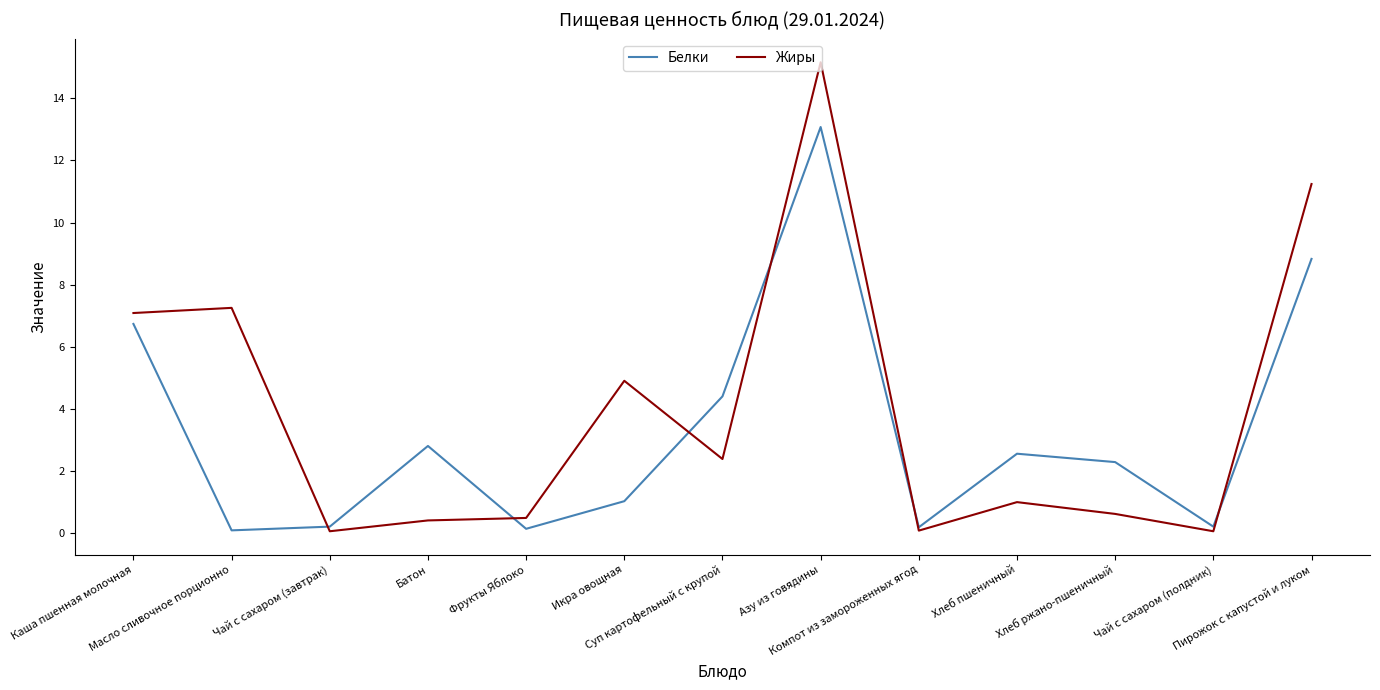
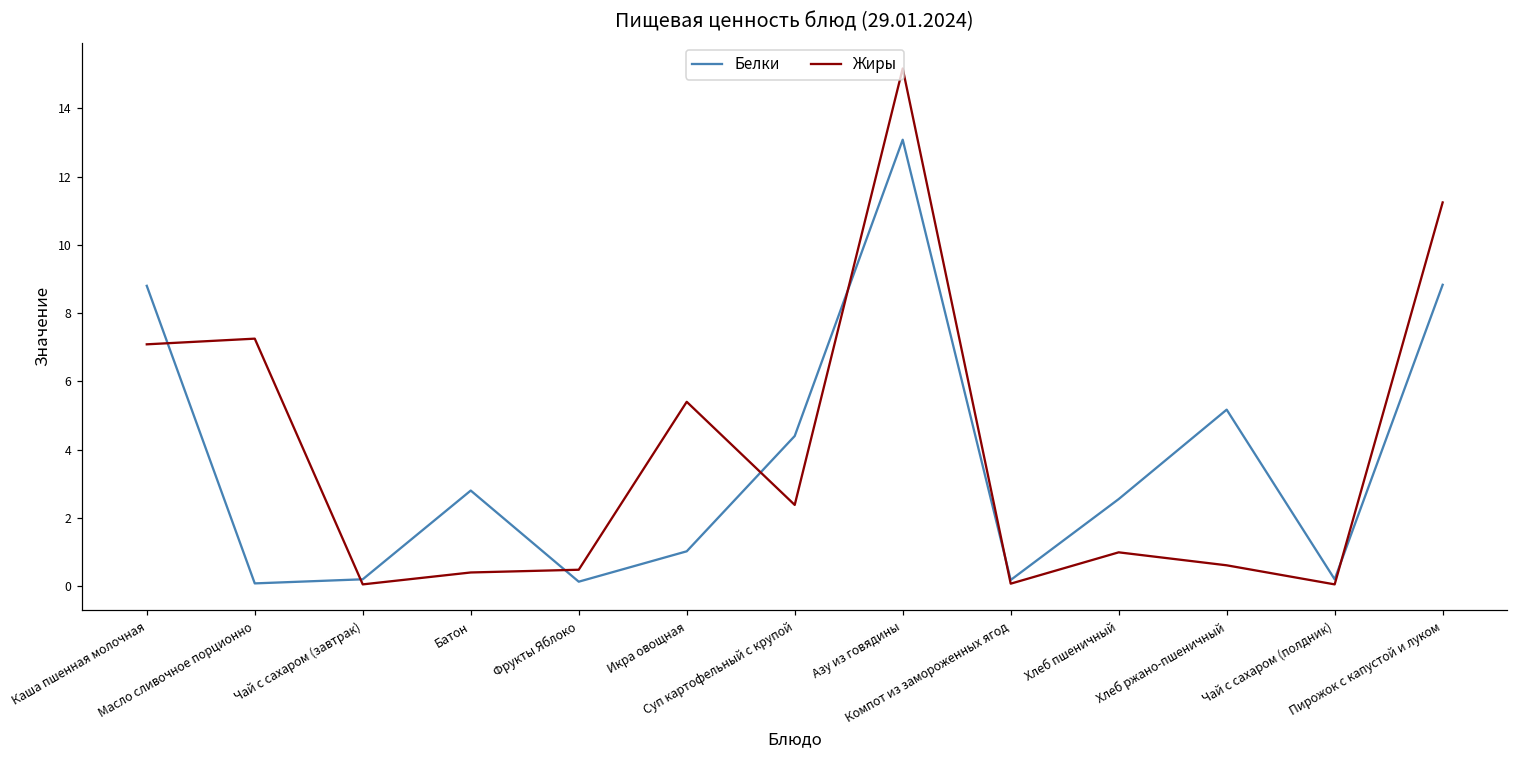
Белки, Каша пшенная молочная: 6.7 -> 8.8
Жиры, Икра овощная: 4.9 -> 5.4
Белки, Хлеб ржано-пшеничный: 2.3 -> 5.2
